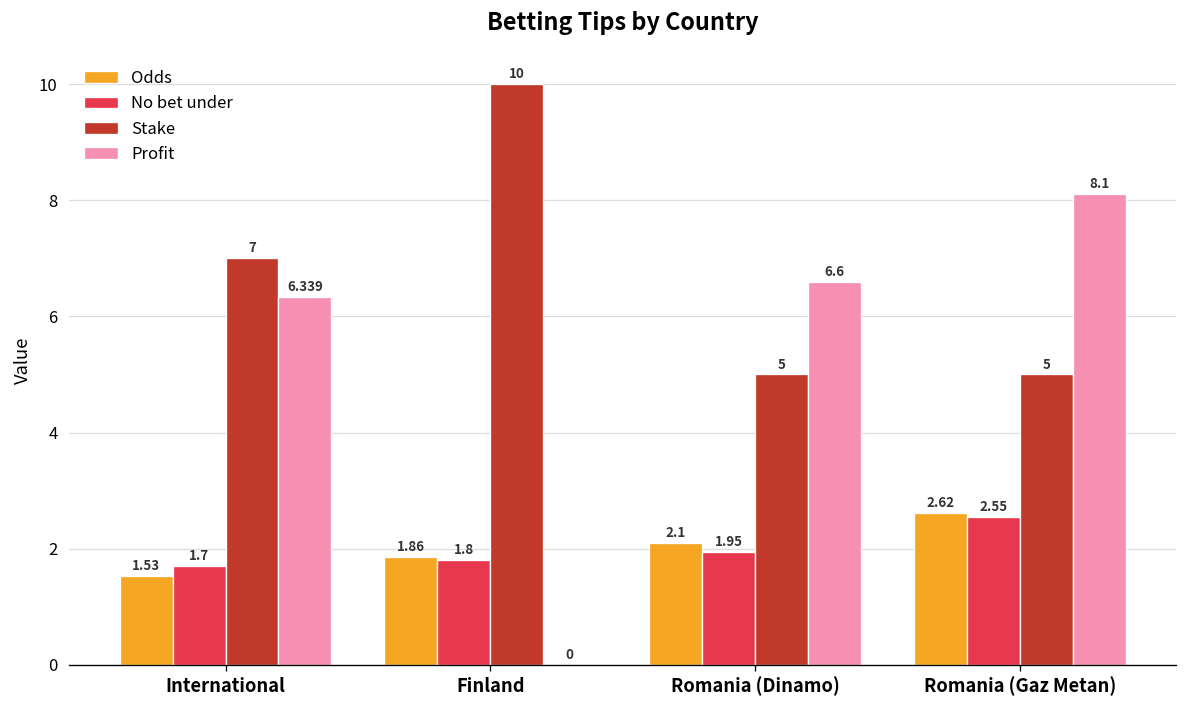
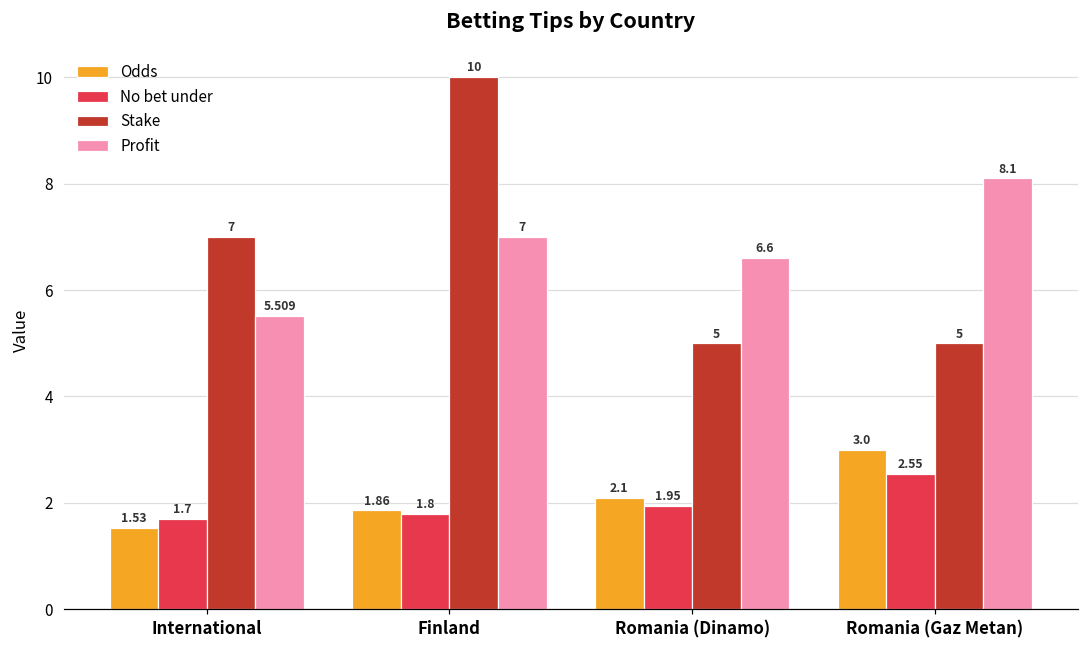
Profit, International: 6.339 -> 5.509
Profit, Finland: 0 -> 7
Odds, Romania (Gaz Metan): 2.62 -> 3.0
